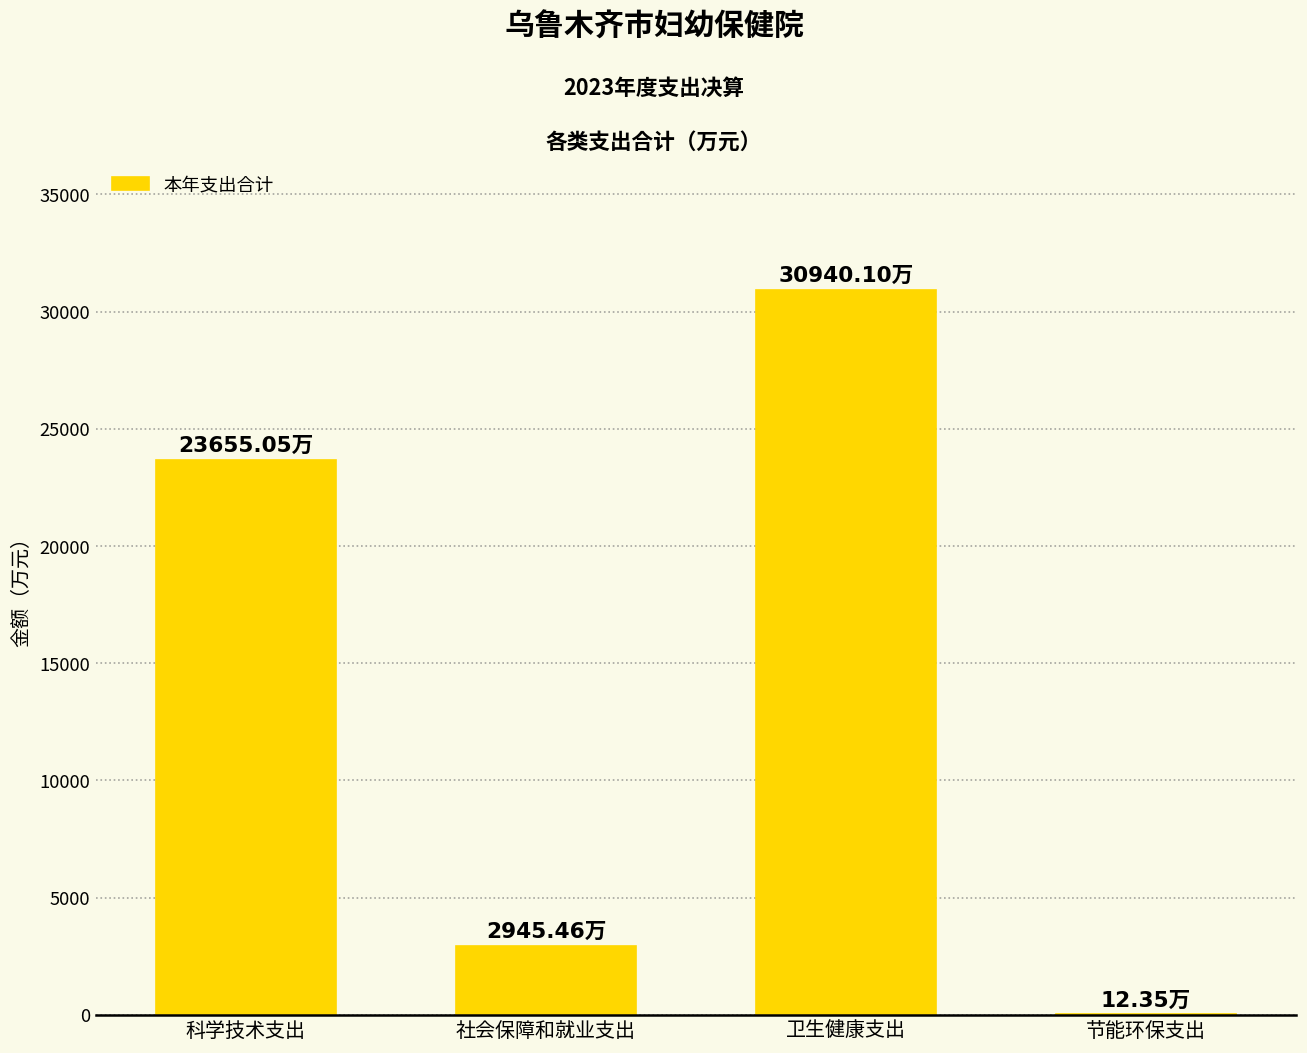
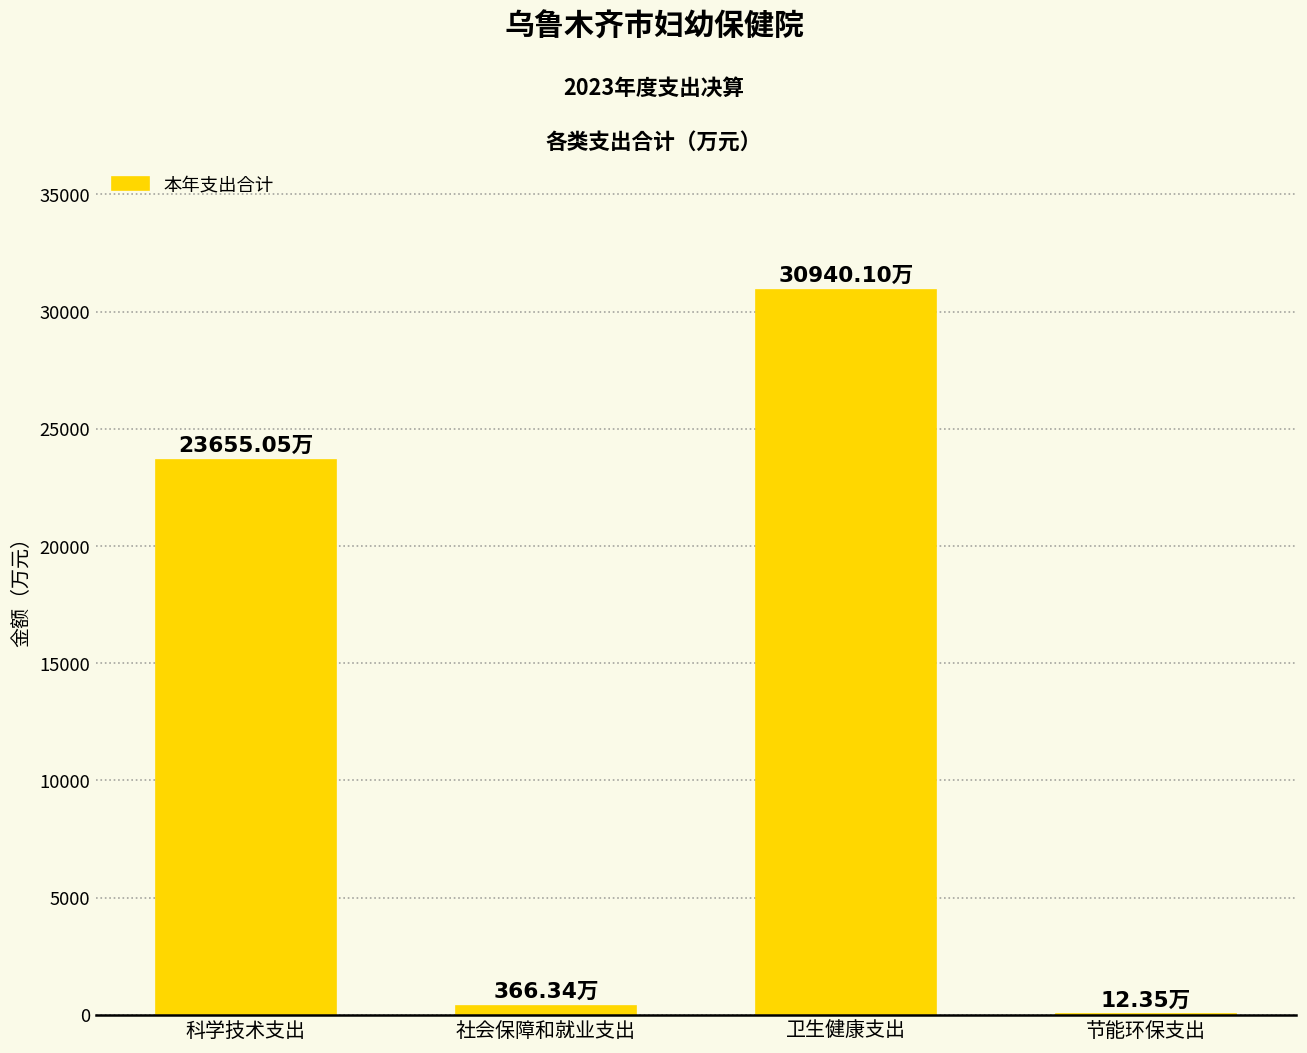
社会保障和就业支出: 2945.46万 -> 366.34万
